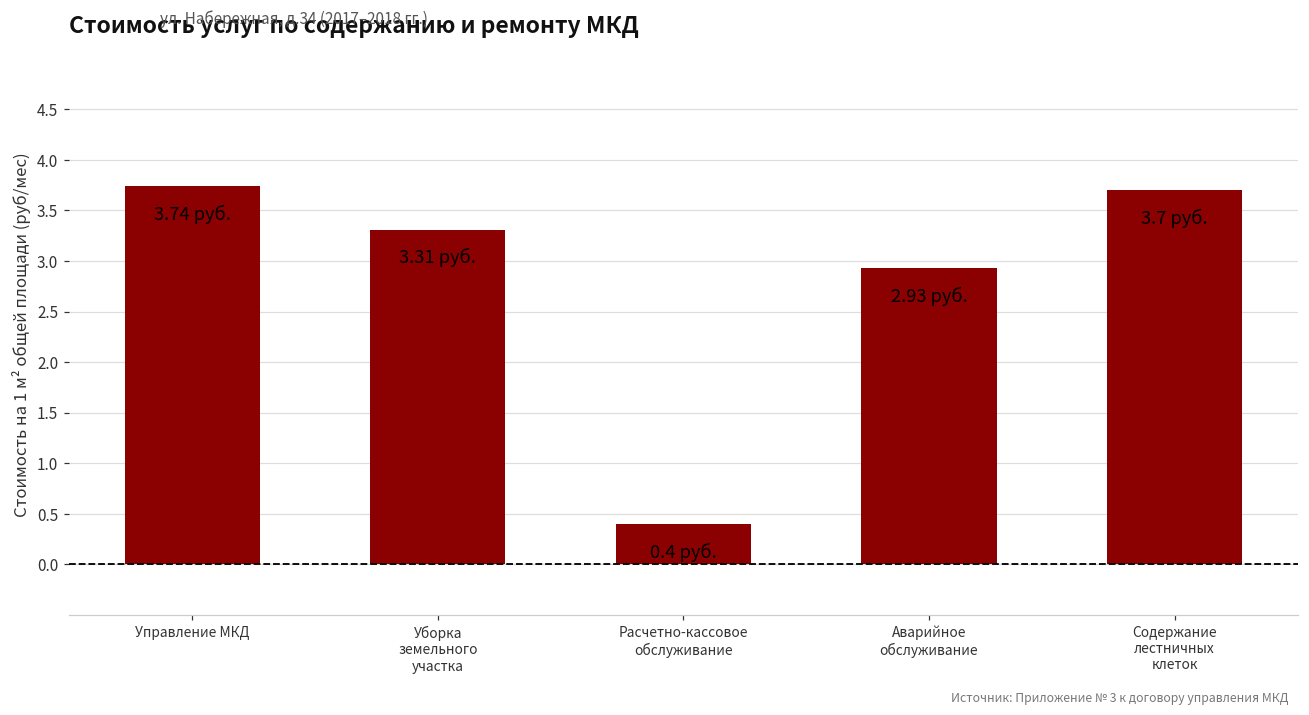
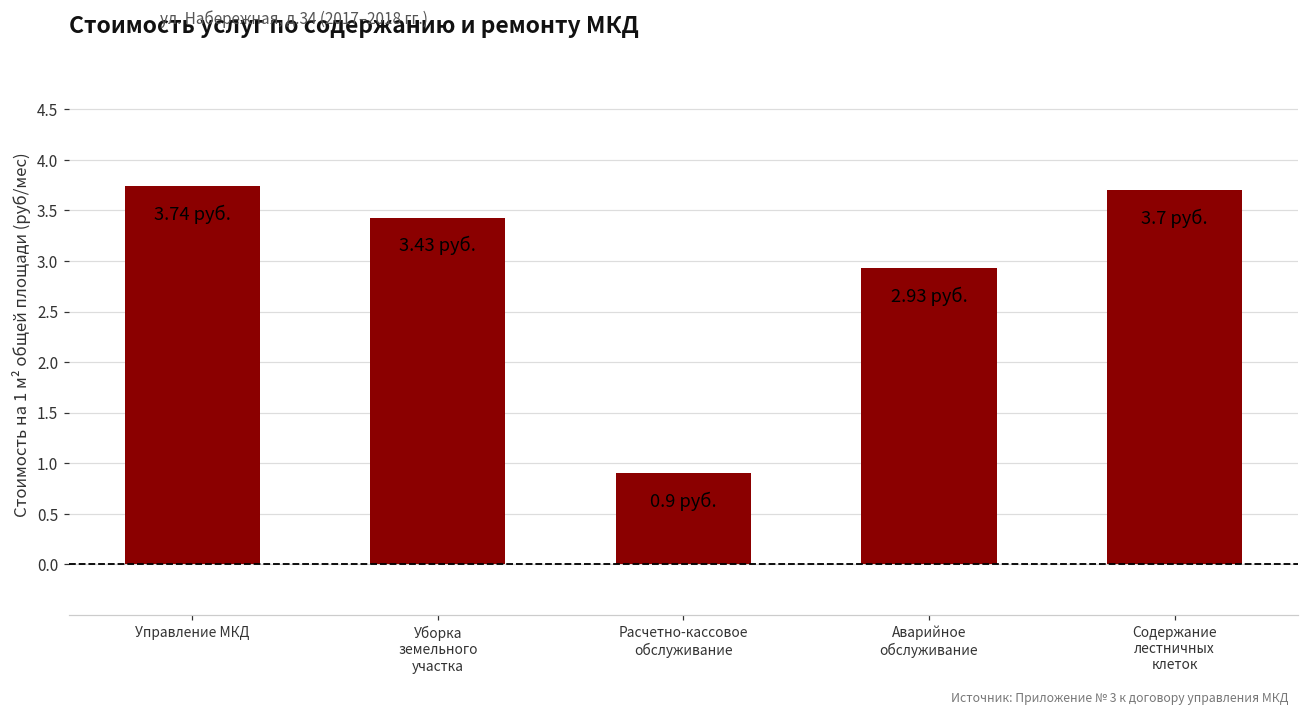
Уборка земельного участка: 3.31 -> 3.43
Расчетно-кассовое обслуживание: 0.4 -> 0.9
